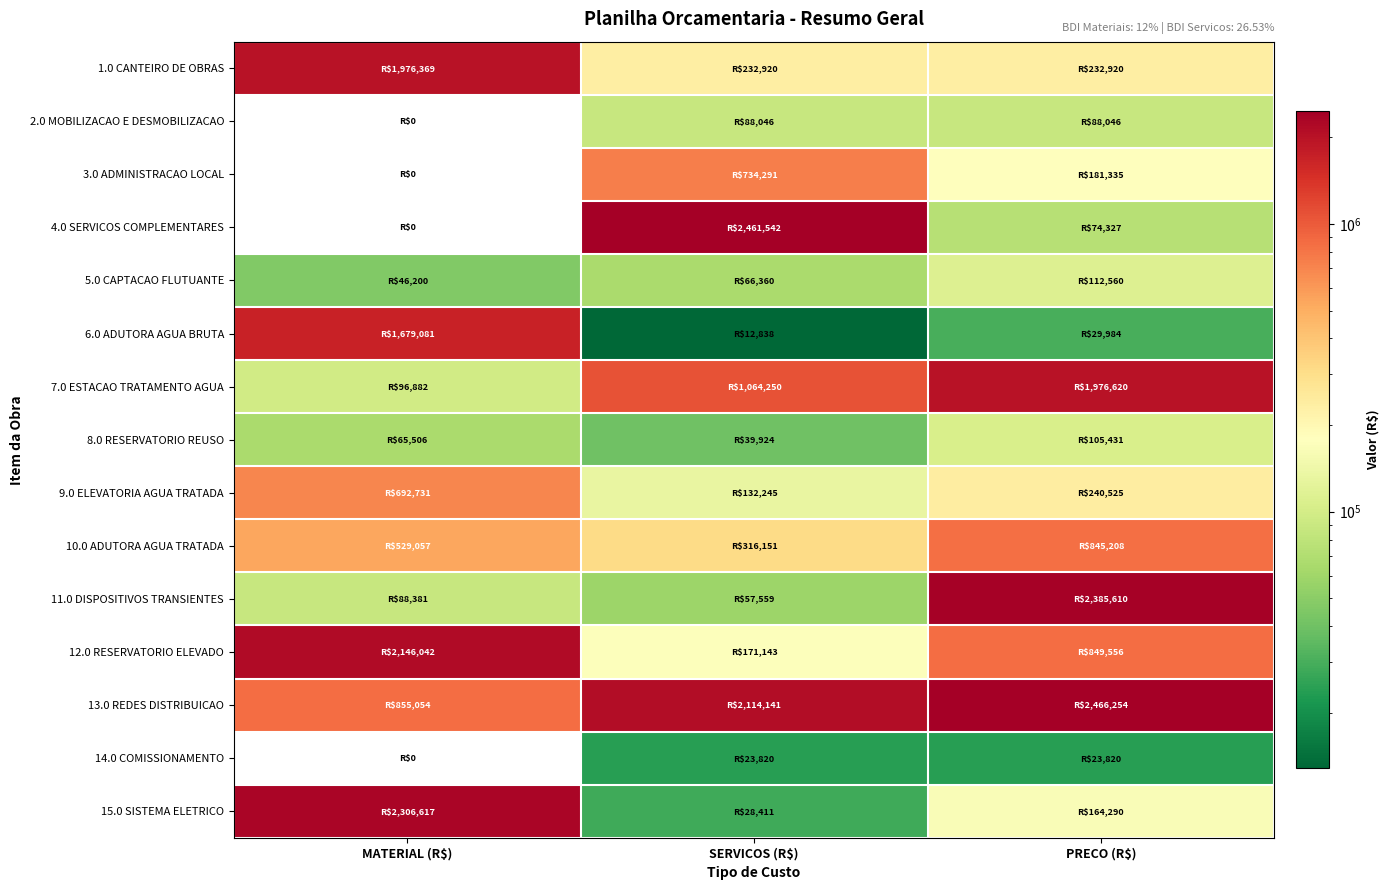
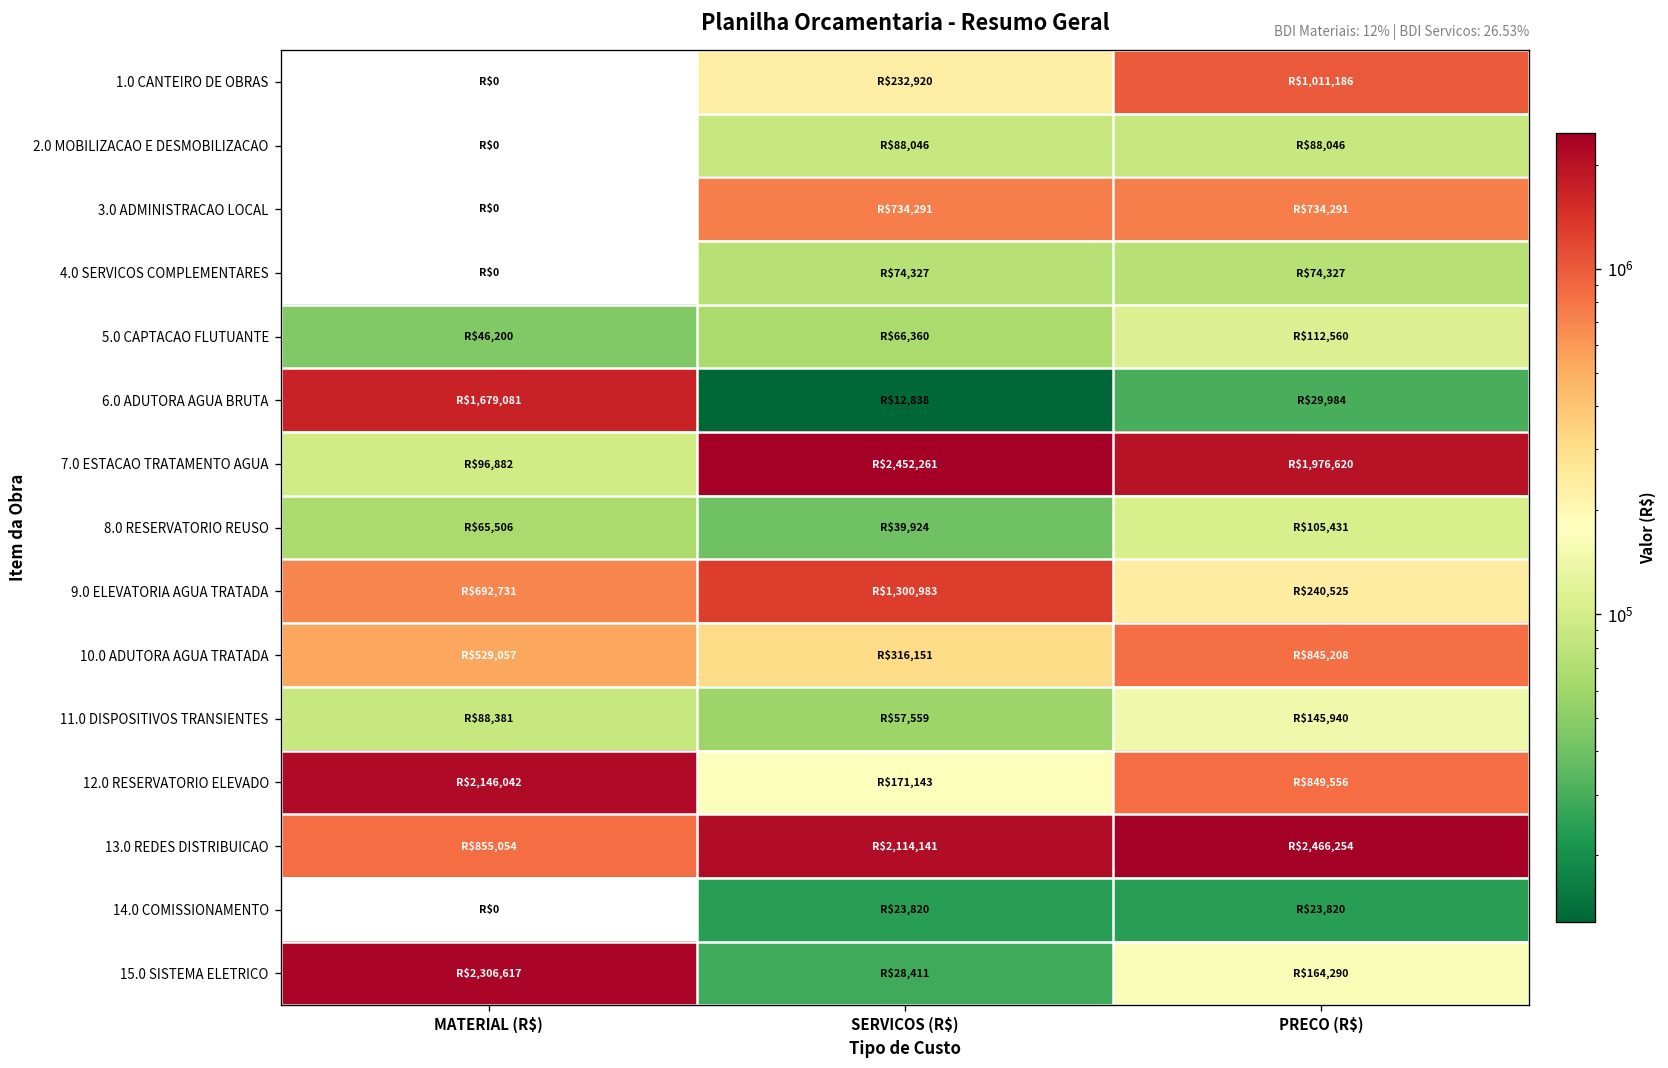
1.0 CANTEIRO DE OBRAS, MATERIAL (R$): $1,976,369 -> $0
1.0 CANTEIRO DE OBRAS, PRECO (R$): $232,920 -> $1,011,186
3.0 ADMINISTRACAO LOCAL, PRECO (R$): $181,335 -> $734,291
4.0 SERVICOS COMPLEMENTARES, SERVICOS (R$): $2,461,542 -> $74,327
7.0 ESTACAO TRATAMENTO AGUA, SERVICOS (R$): $1,064,250 -> $2,452,261
9.0 ELEVATORIA AGUA TRATADA, SERVICOS (R$): $132,245 -> $1,300,983
11.0 DISPOSITIVOS TRANSIENTES, PRECO (R$): $2,385,610 -> $145,940
